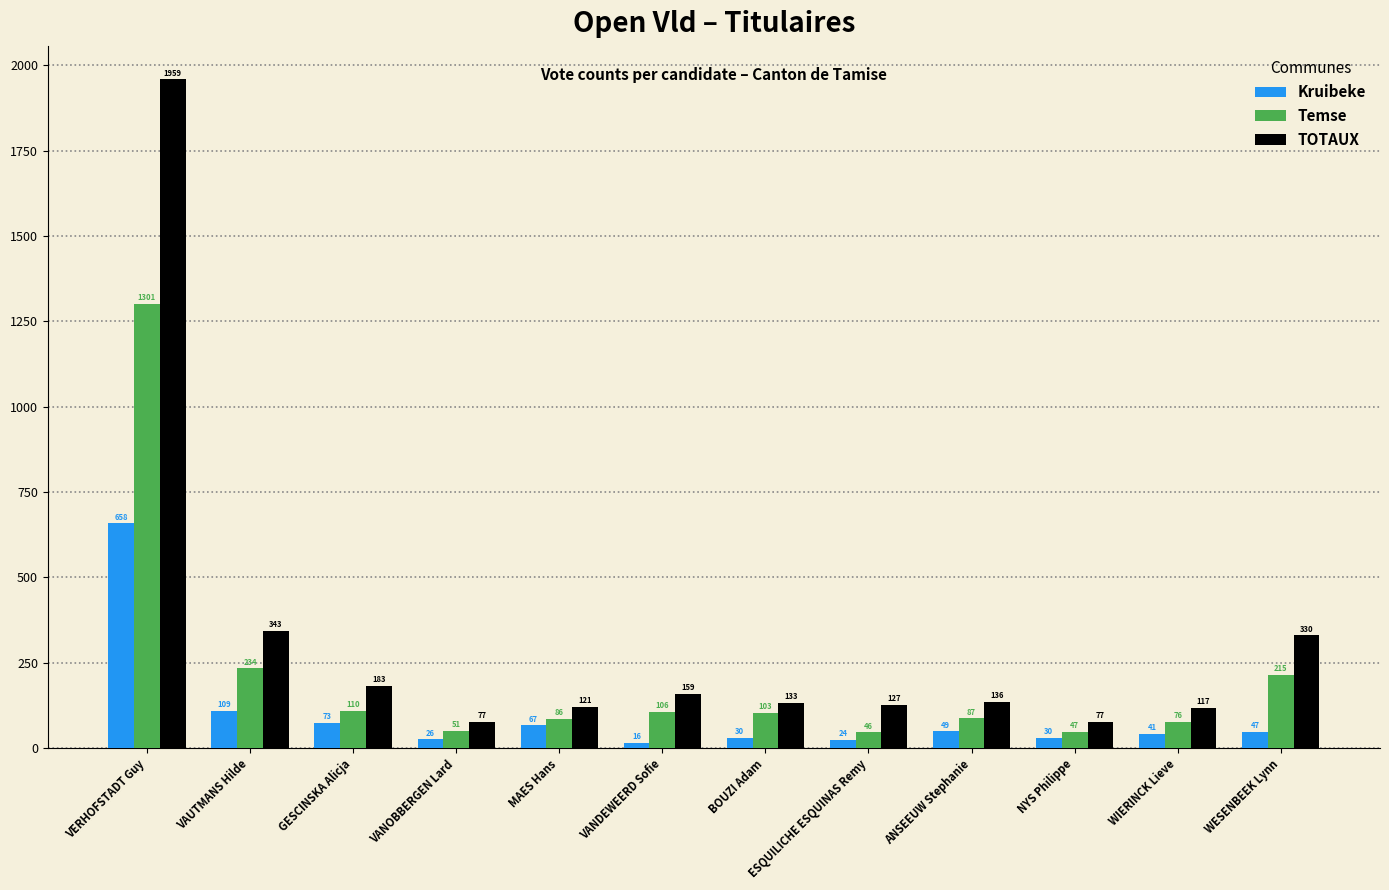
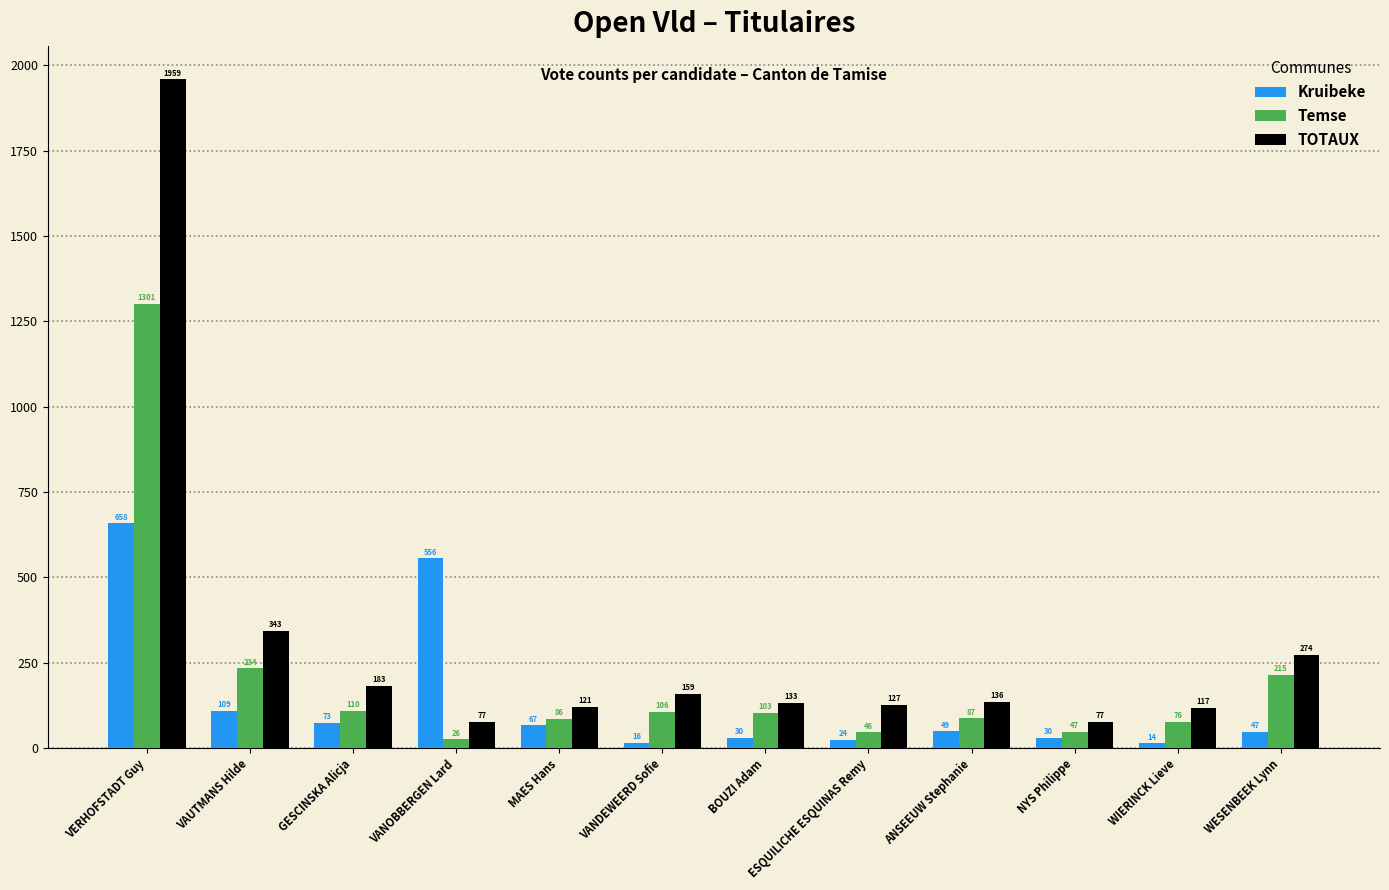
Kruibeke, VANOBBERGEN Lard: 26 -> 556
Temse, VANOBBERGEN Lard: 51 -> 26
Kruibeke, WIERINCK Lieve: 41 -> 14
TOTAUX, WESENBEEK Lynn: 330 -> 274
